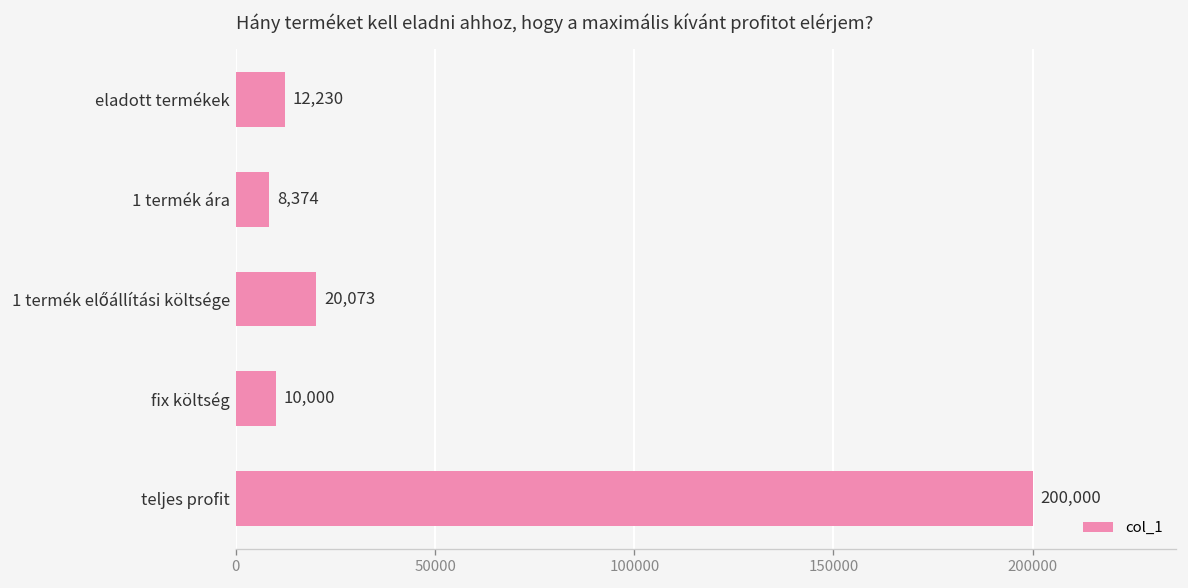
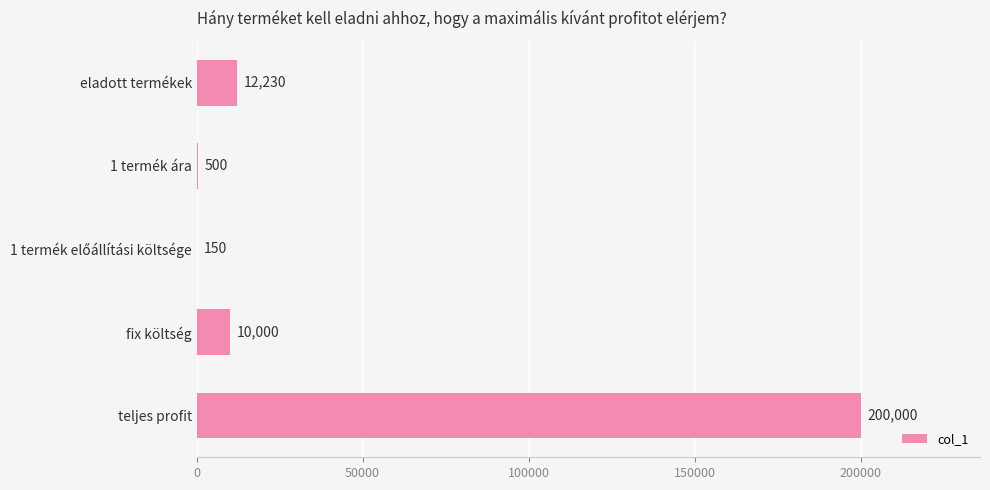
1 termék ára: 8,374 -> 500
1 termék előállítási költsége: 20,073 -> 150
